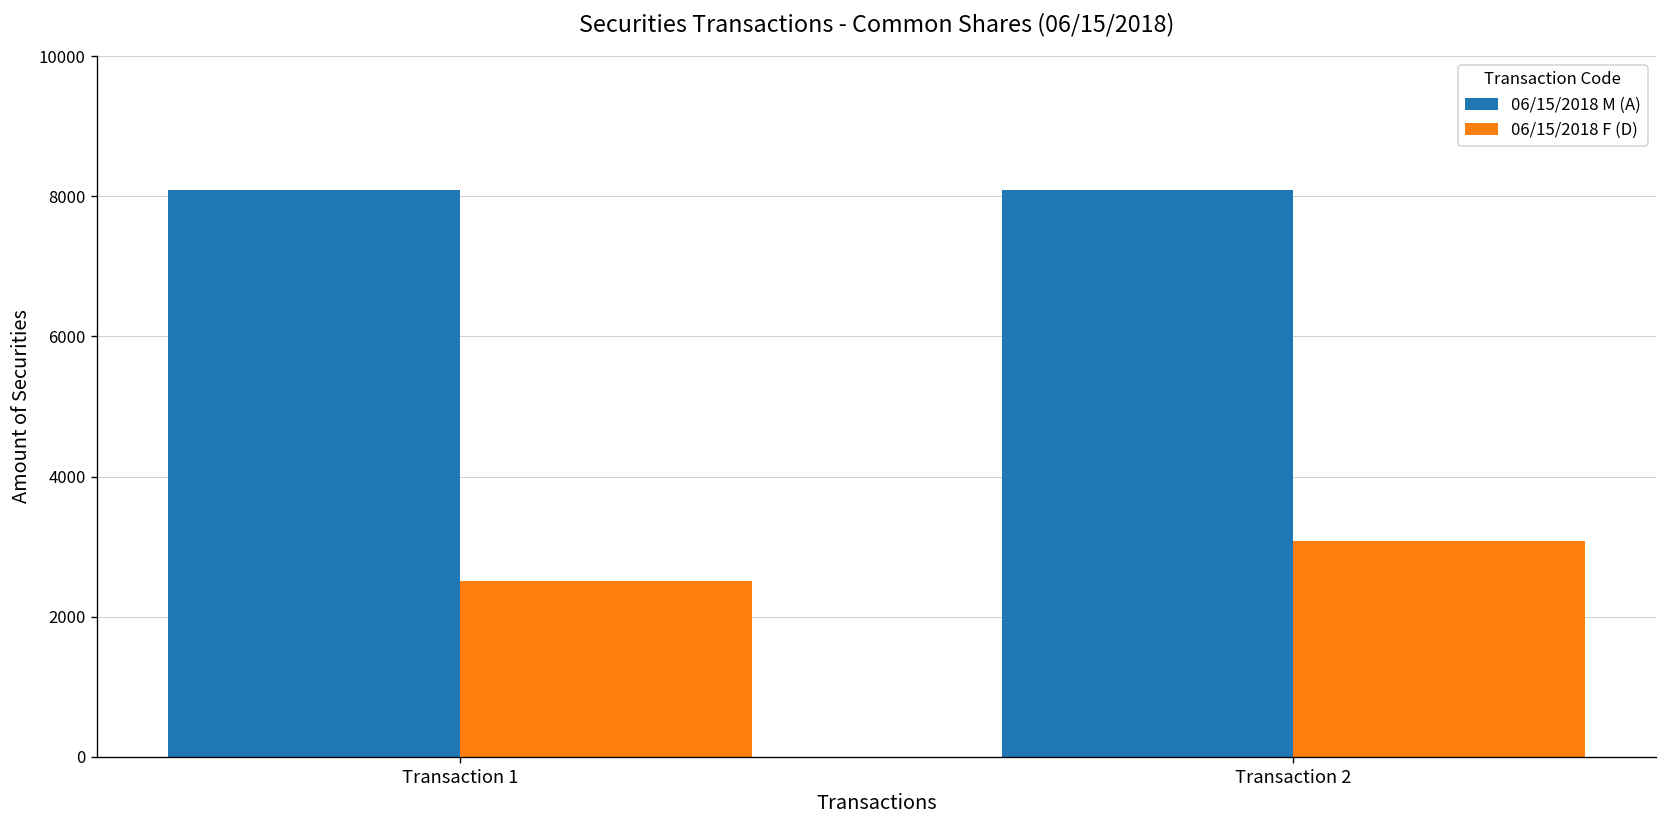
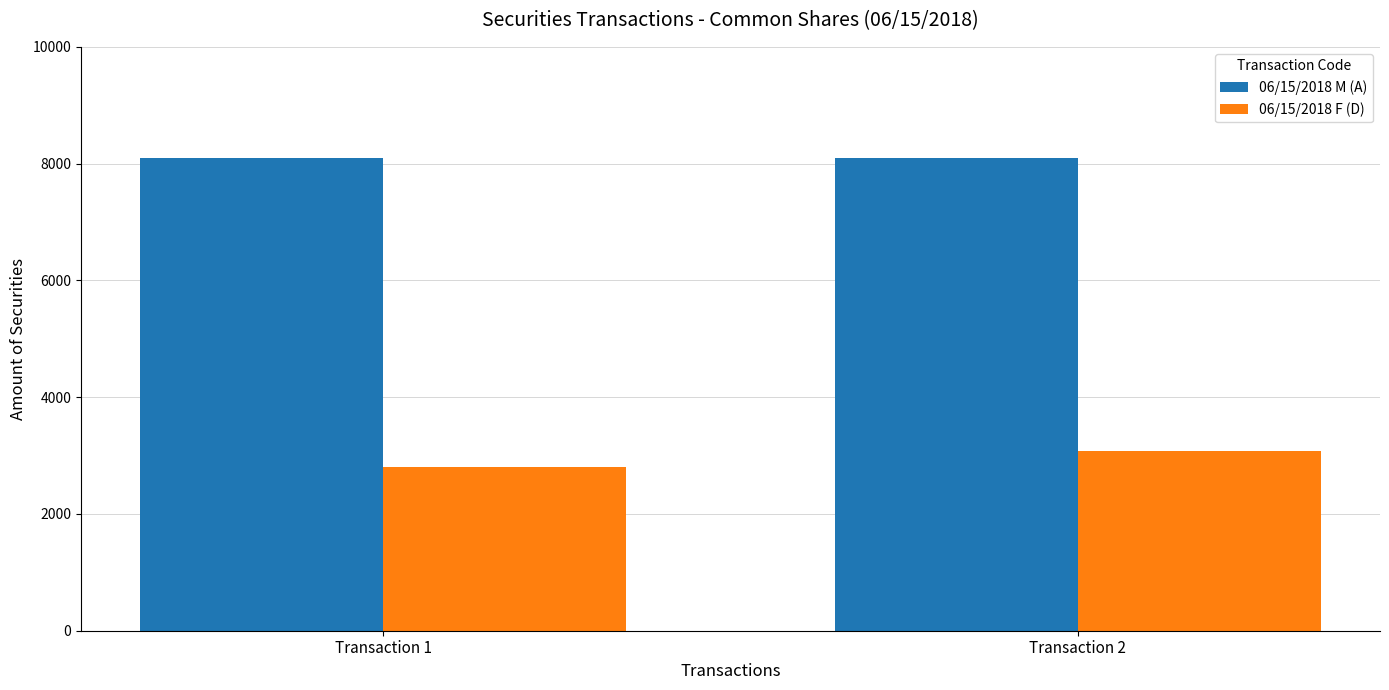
06/15/2018 F (D), Transaction 1: 2500 -> 2800
